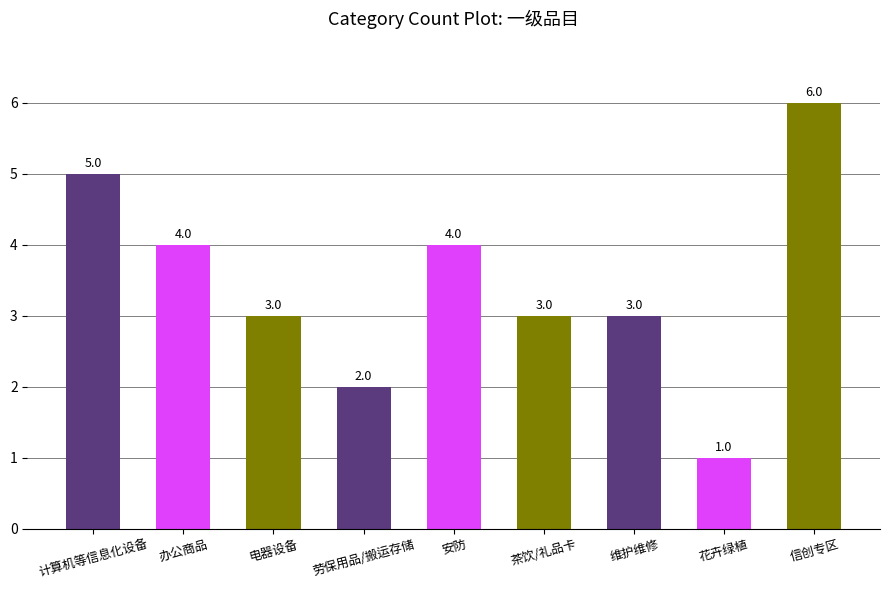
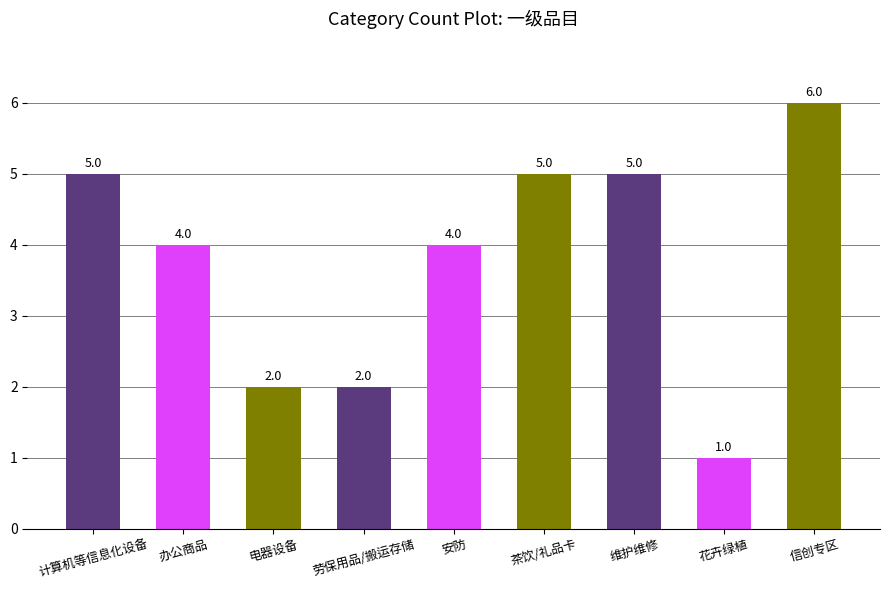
电器设备: 3.0 -> 2.0
茶饮/礼品卡: 3.0 -> 5.0
维护维修: 3.0 -> 5.0
